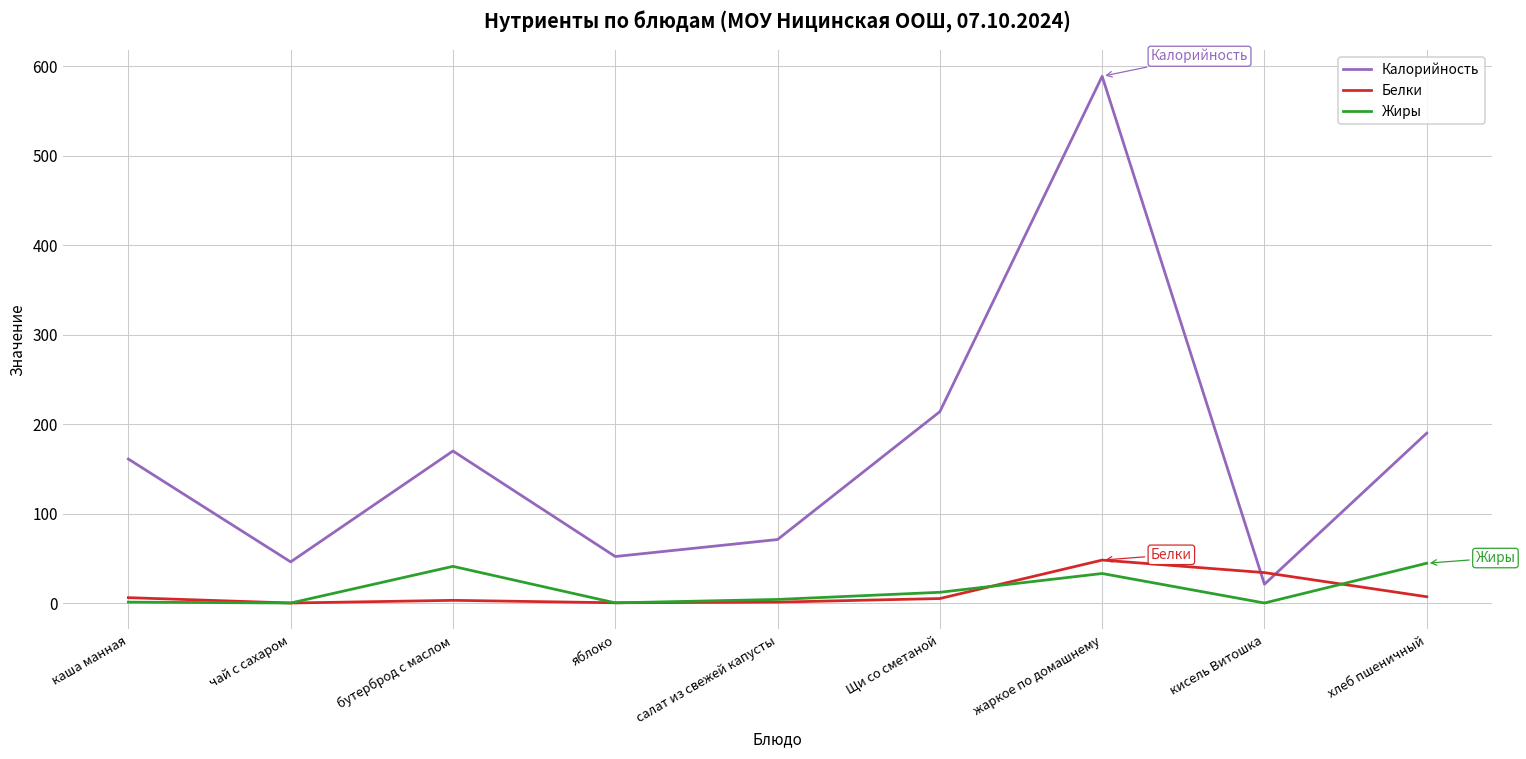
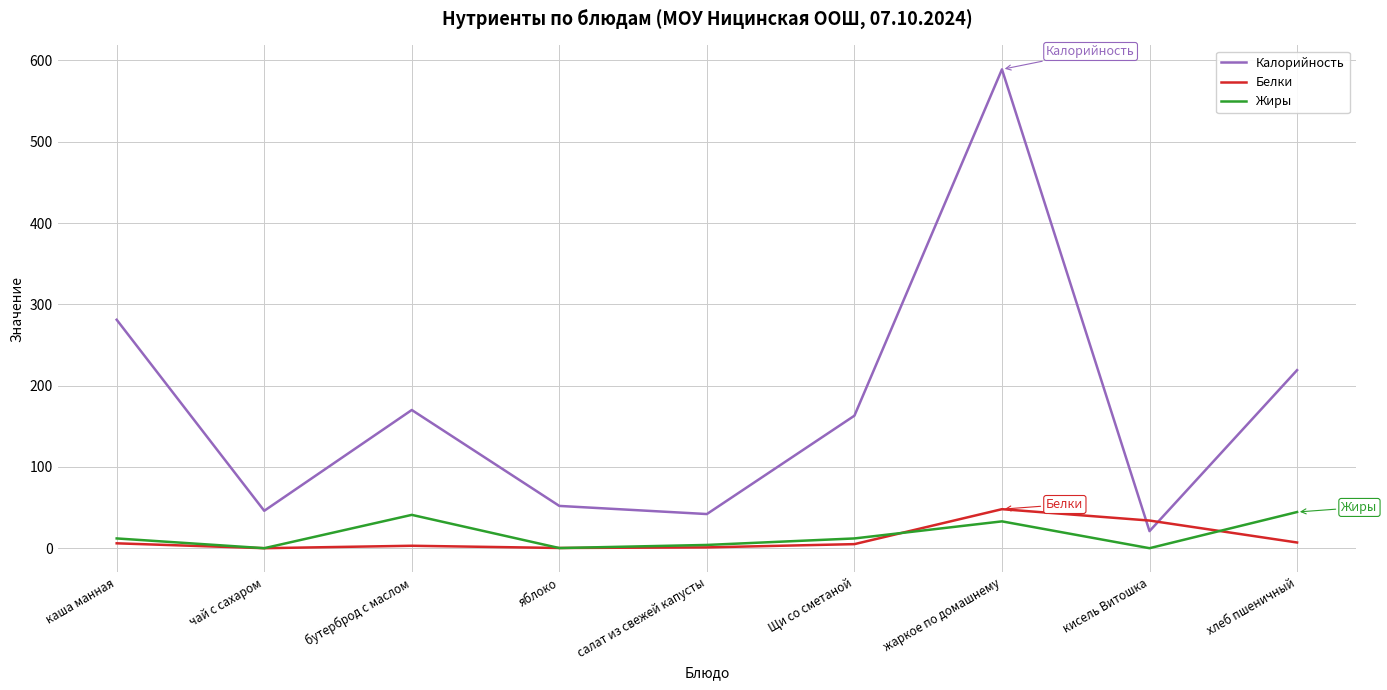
Калорийность, каша манная: 160 -> 280
Жиры, каша манная: 0 -> 10
Калорийность, салат из свежей капусты: 70 -> 40
Калорийность, Щи со сметаной: 210 -> 160
Калорийность, хлеб пшеничный: 190 -> 220
